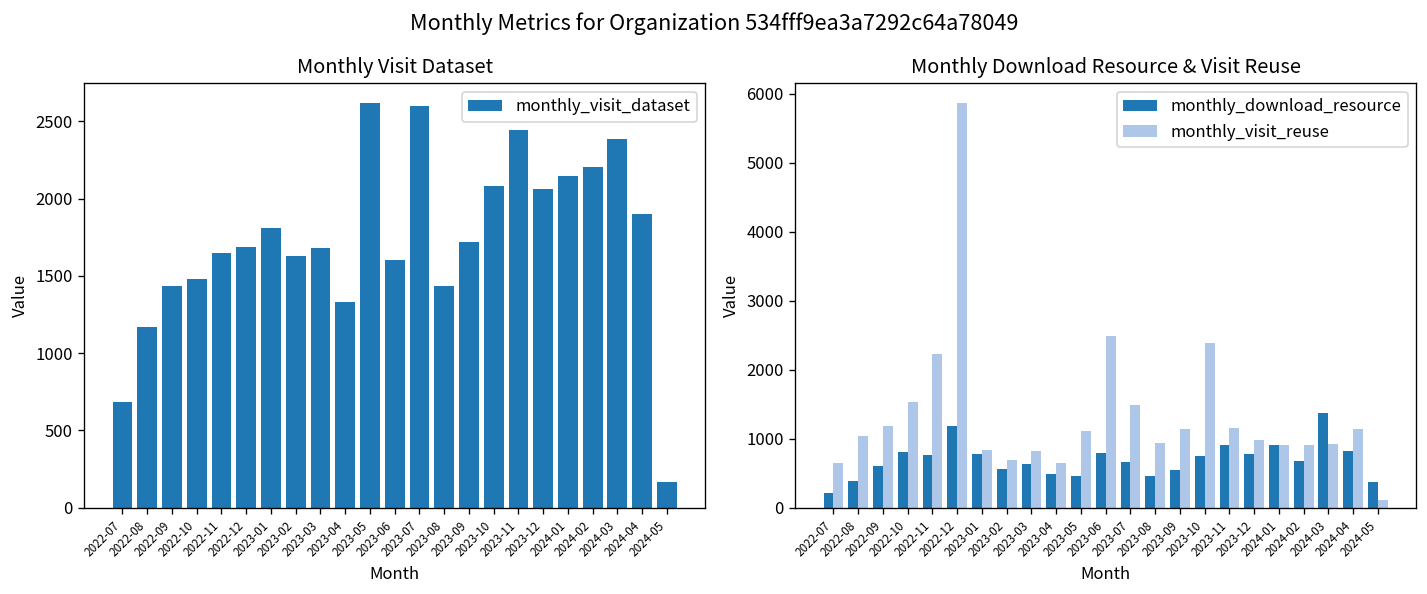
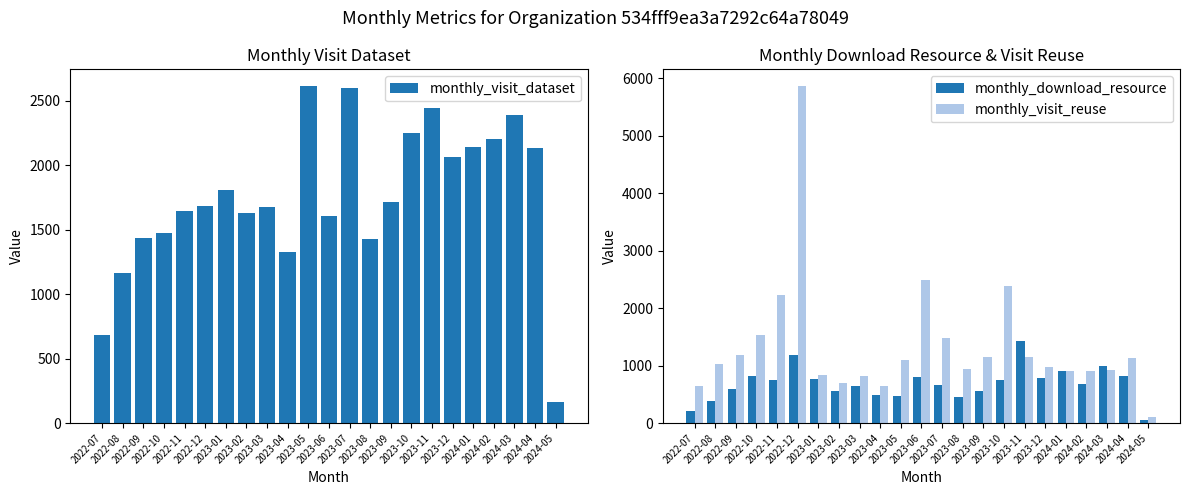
Monthly Visit Dataset, 2023-10: 2080 -> 2250
Monthly Visit Dataset, 2024-04: 1900 -> 2140
Monthly Download Resource & Visit Reuse, monthly_download_resource, 2023-11: 900 -> 1400
Monthly Download Resource & Visit Reuse, monthly_download_resource, 2024-03: 1400 -> 1000
Monthly Download Resource & Visit Reuse, monthly_download_resource, 2024-05: 400 -> 0
